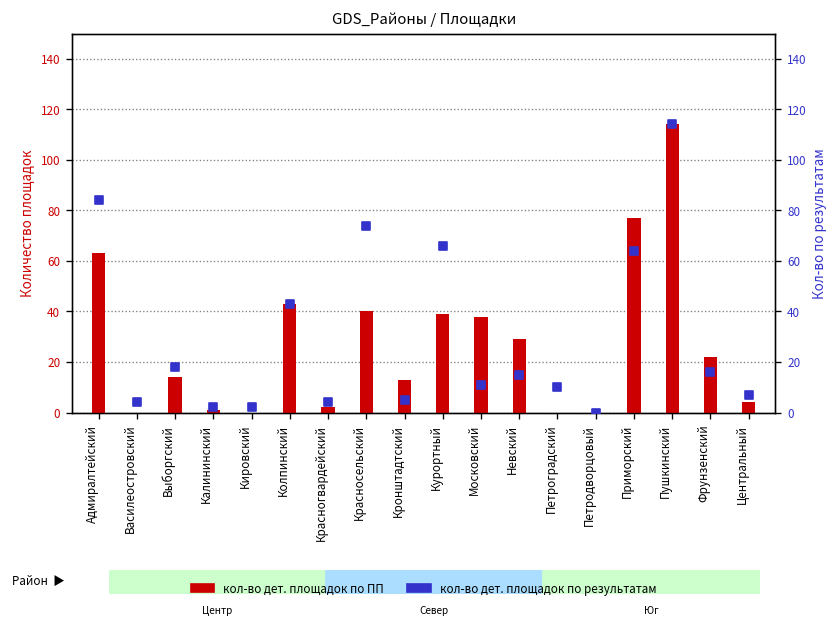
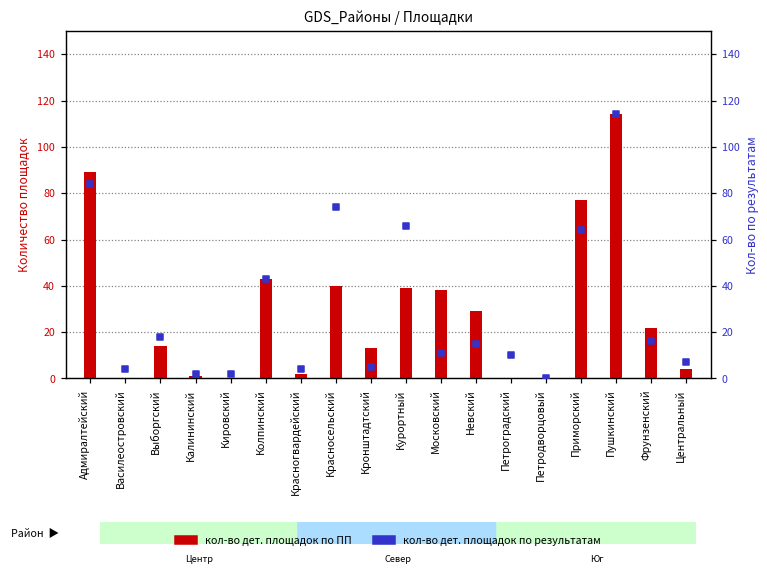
кол-во дет. площадок по ПП, Адмиралтейский: 63 -> 89
